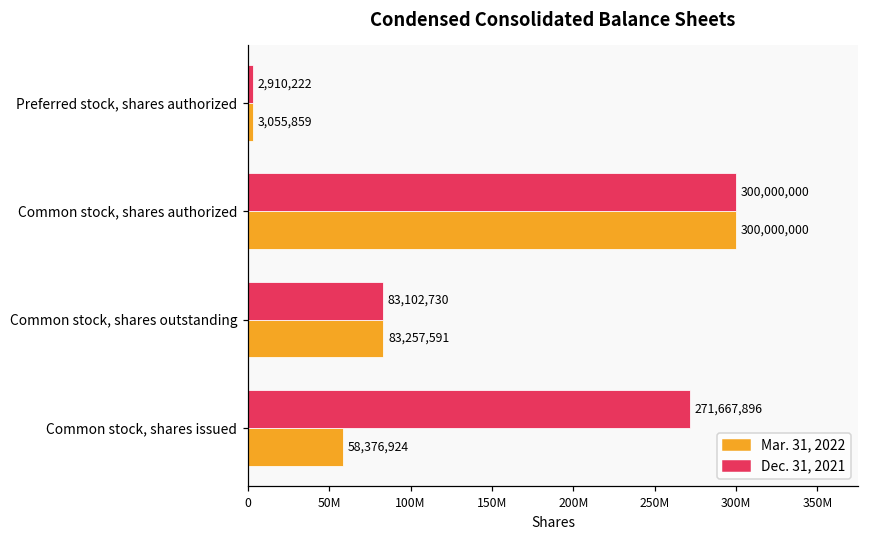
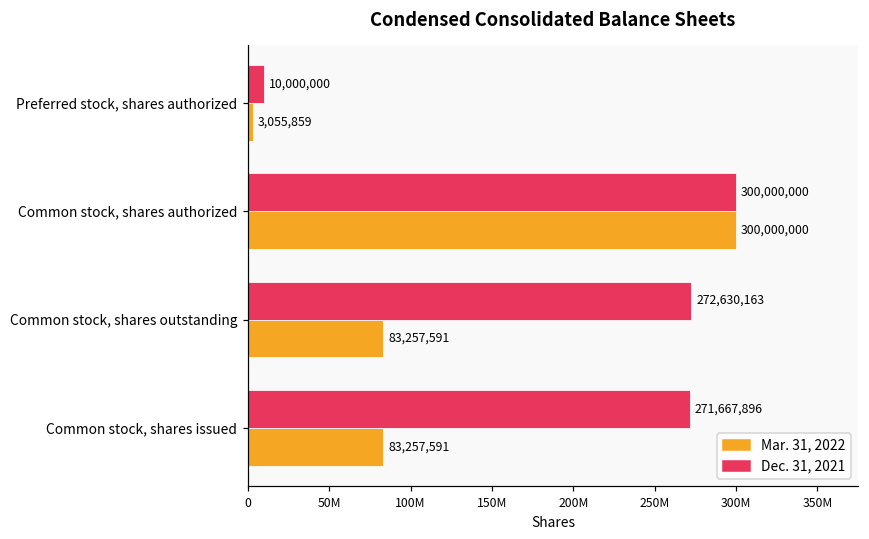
Dec. 31, 2021, Preferred stock, shares authorized: 2,910,222 -> 10,000,000
Dec. 31, 2021, Common stock, shares outstanding: 83,102,730 -> 272,630,163
Mar. 31, 2022, Common stock, shares issued: 58,376,924 -> 83,257,591
